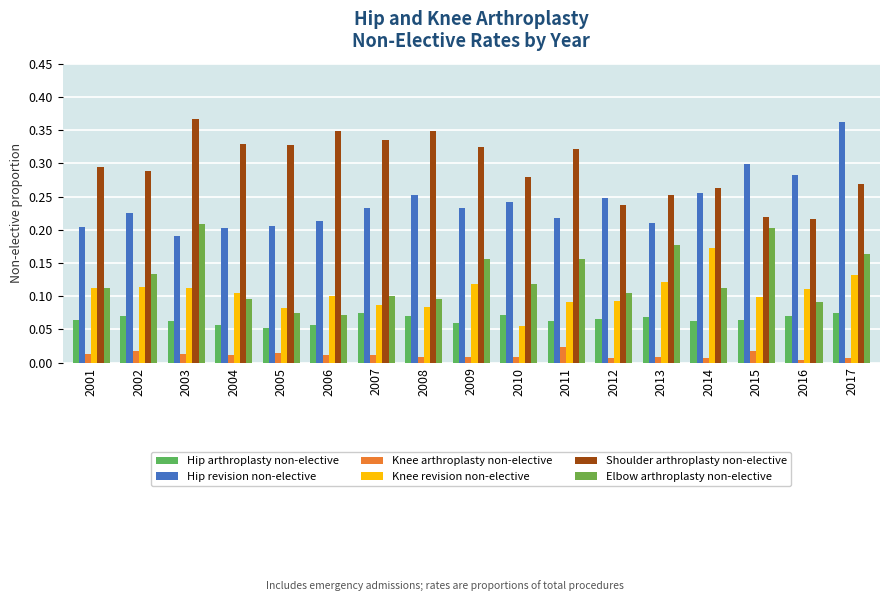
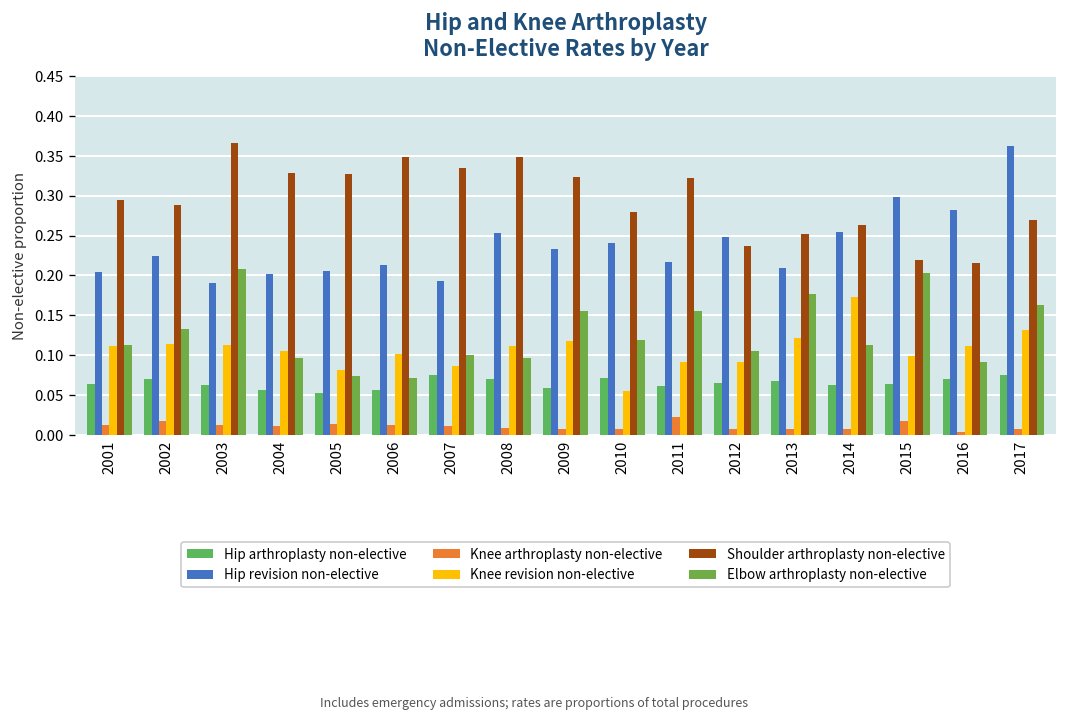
Hip revision non-elective, 2007: 0.23 -> 0.19
Knee revision non-elective, 2008: 0.08 -> 0.11
